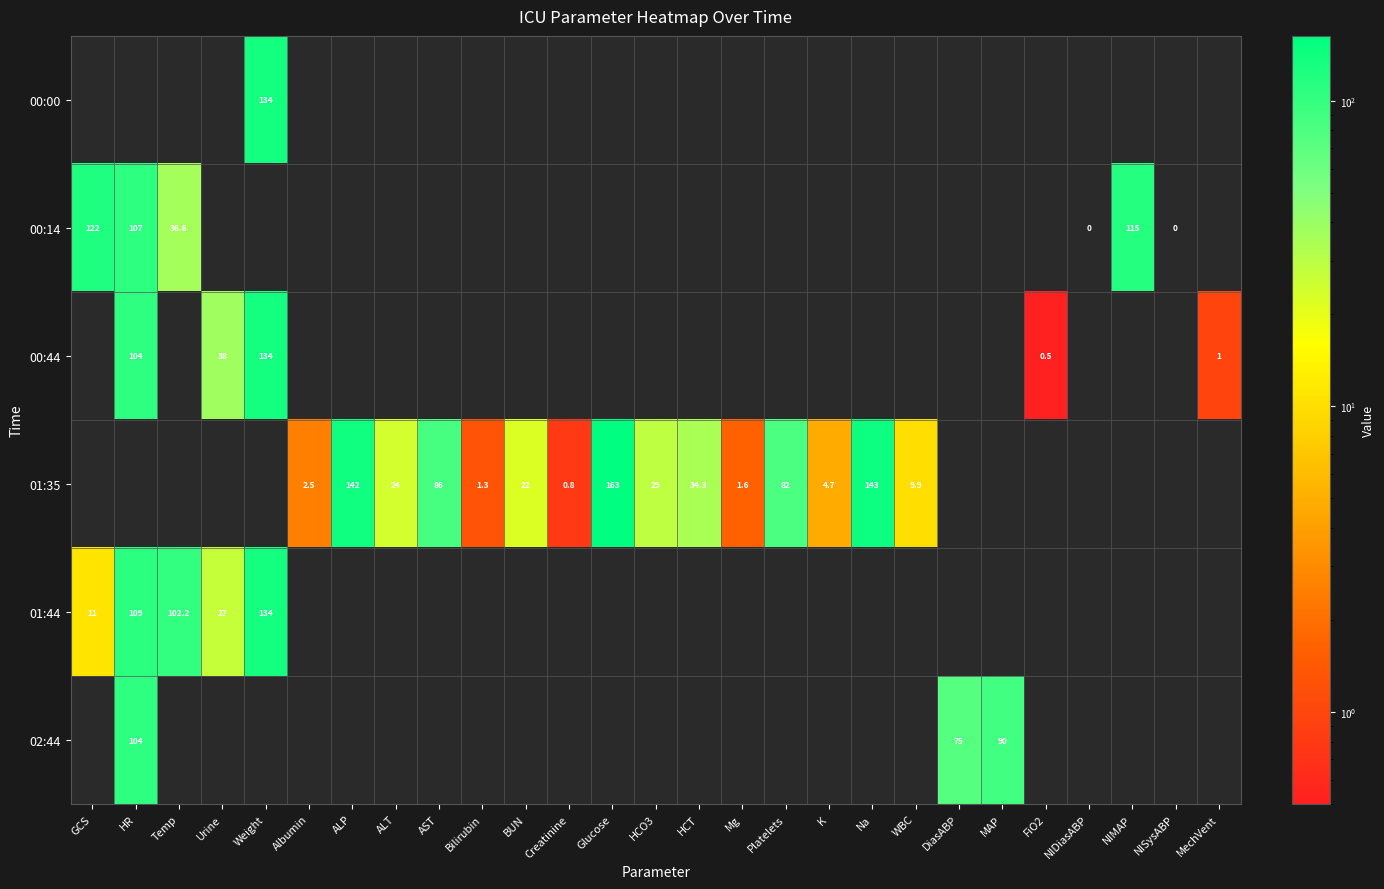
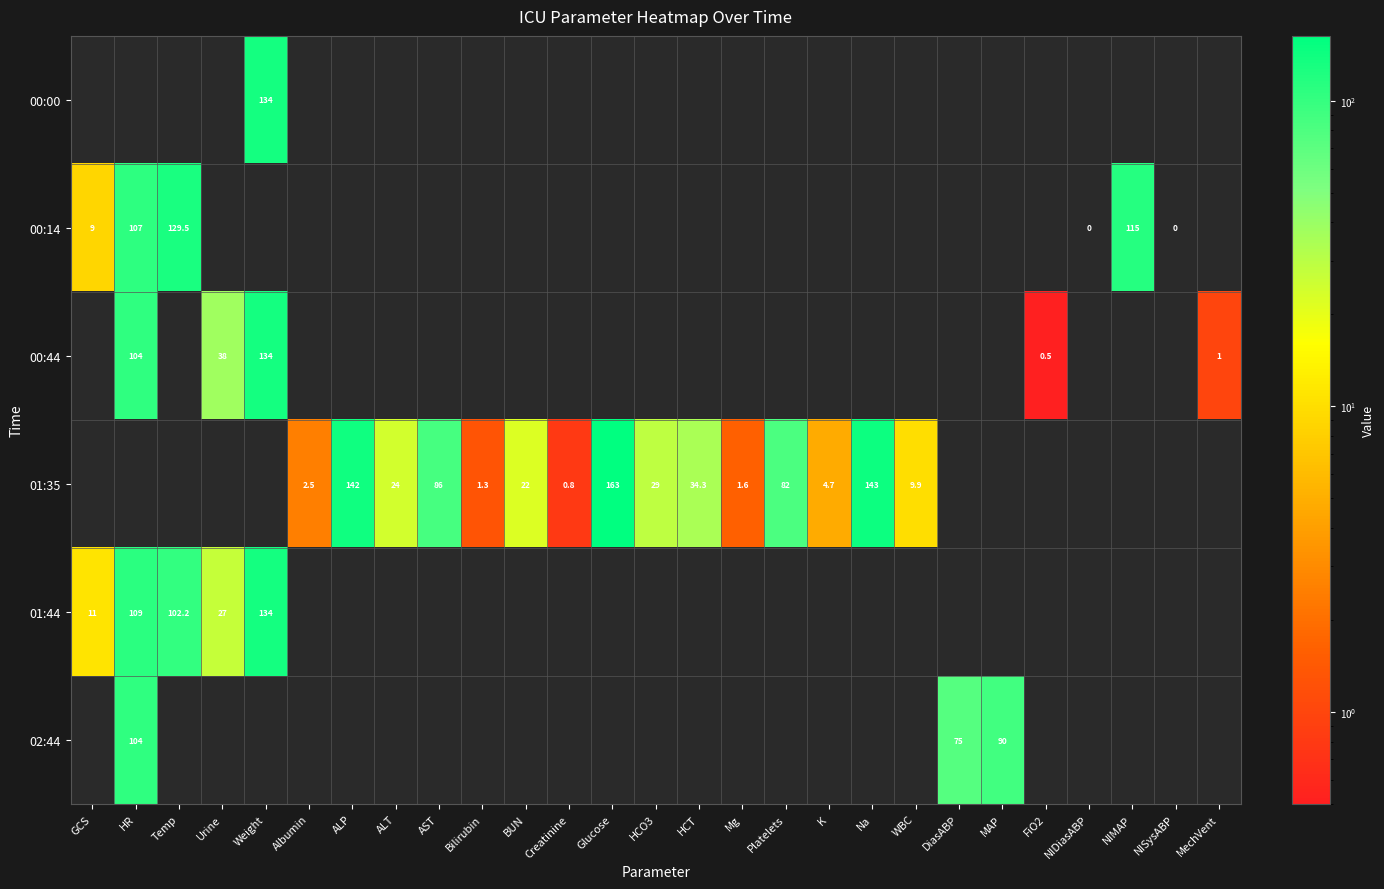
00:14, GCS: 122 -> 9
00:14, Temp: 36.6 -> 129.5
